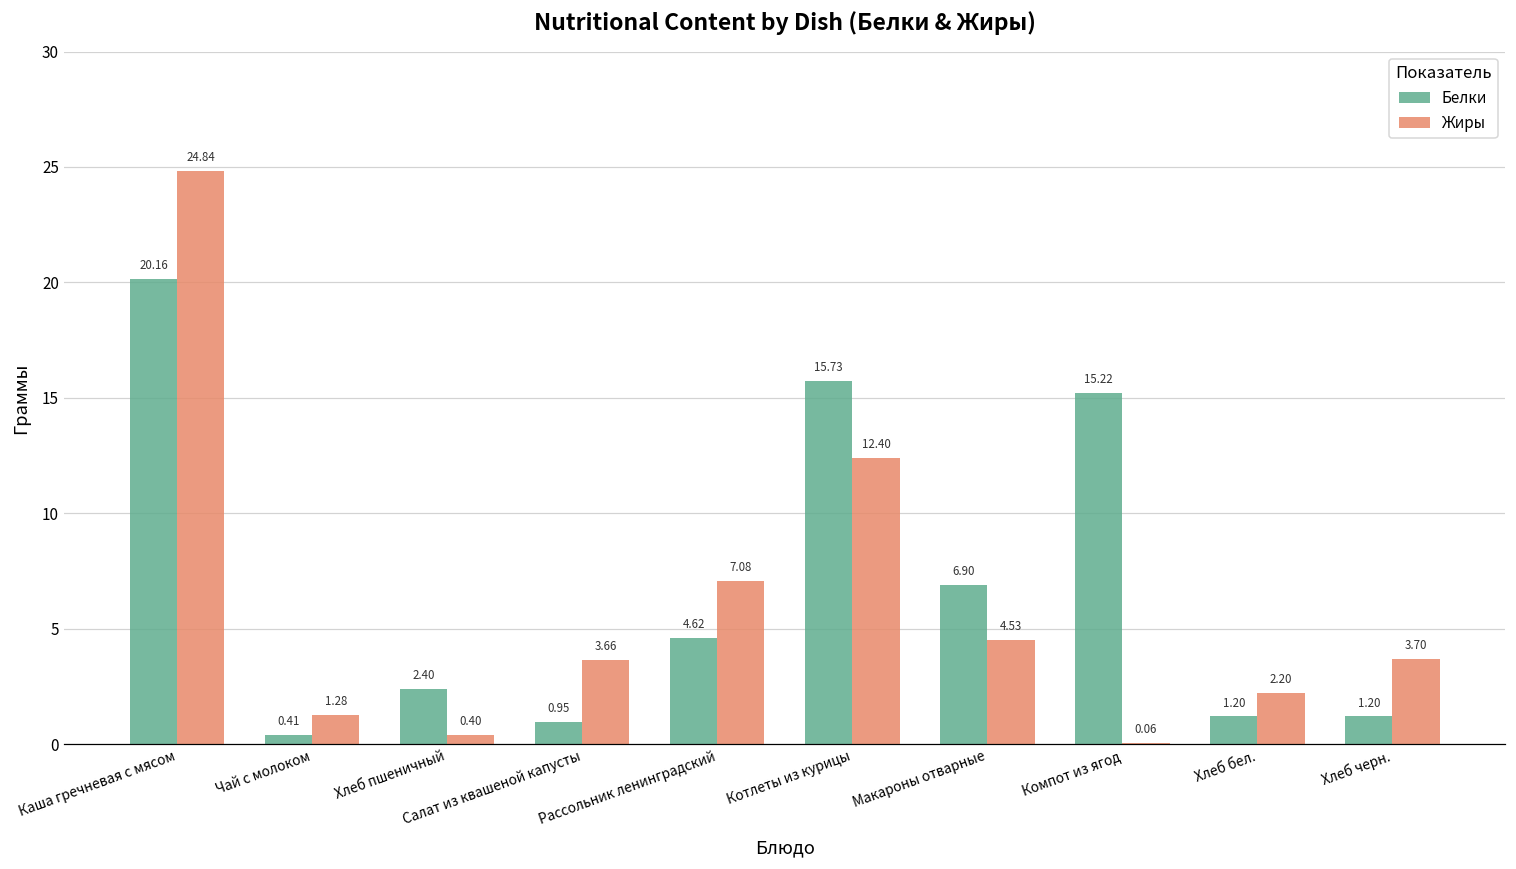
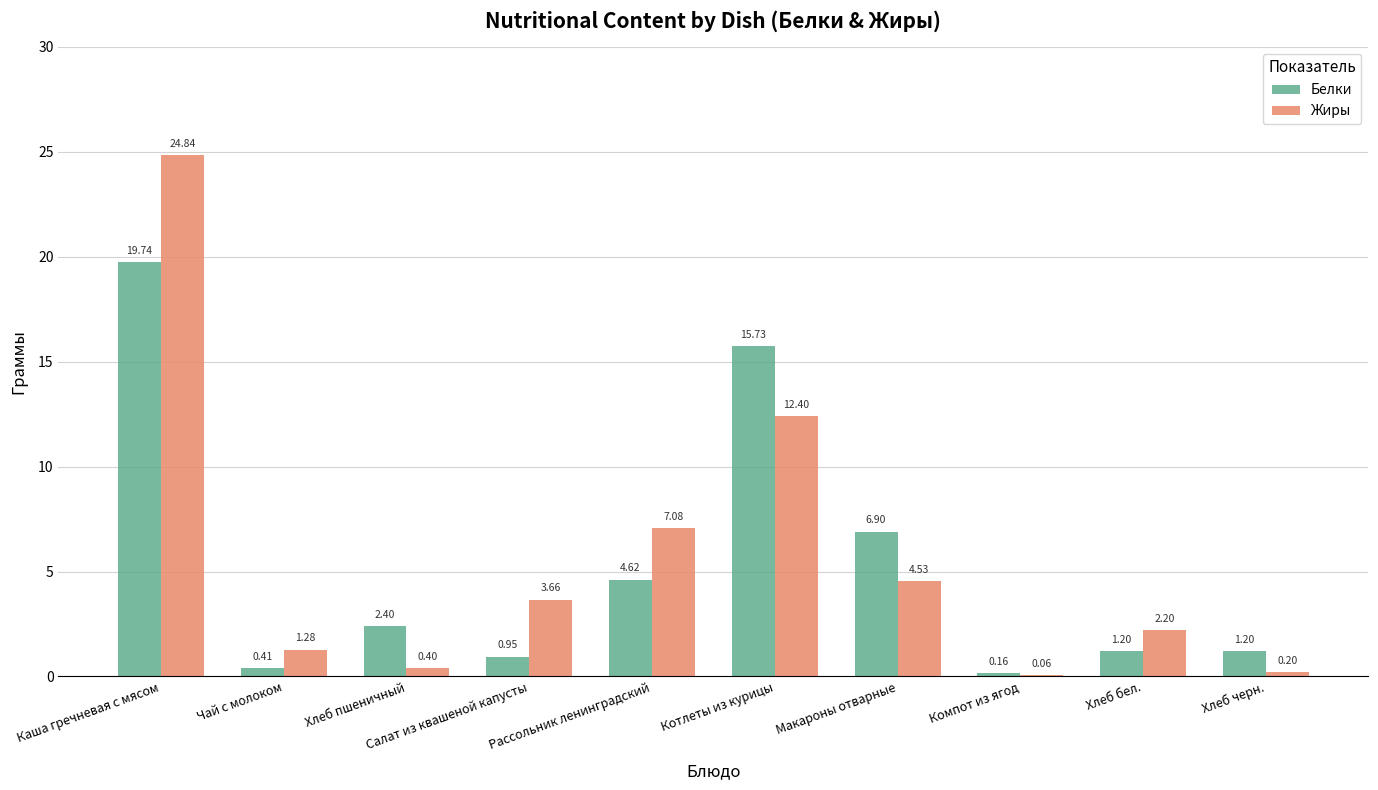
Белки, Каша гречневая с мясом: 20.16 -> 19.74
Белки, Компот из ягод: 15.22 -> 0.16
Жиры, Хлеб черн.: 3.70 -> 0.20
